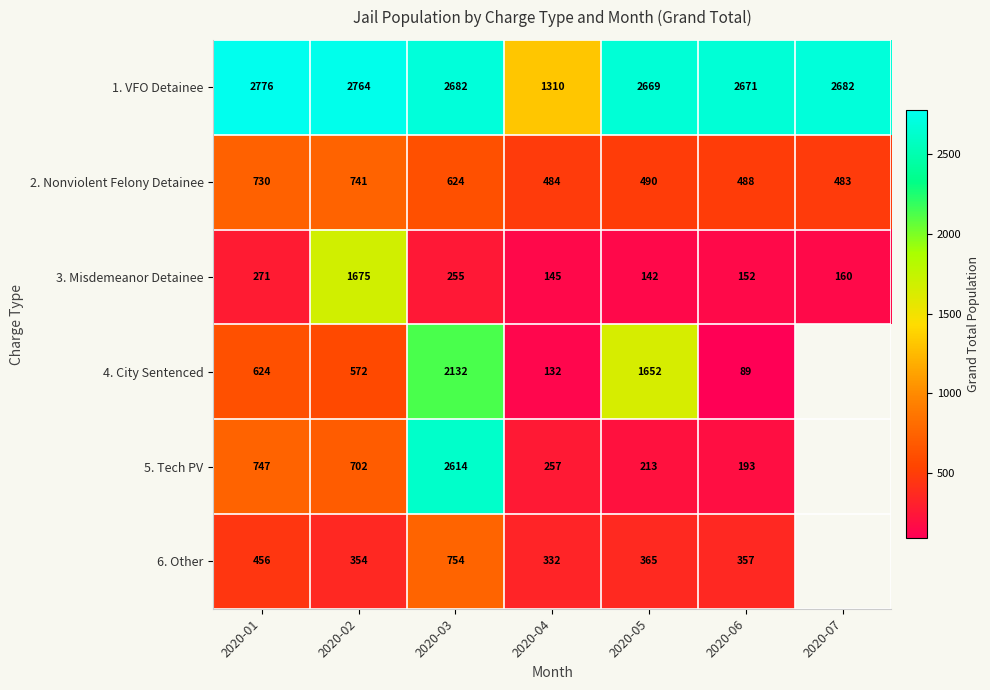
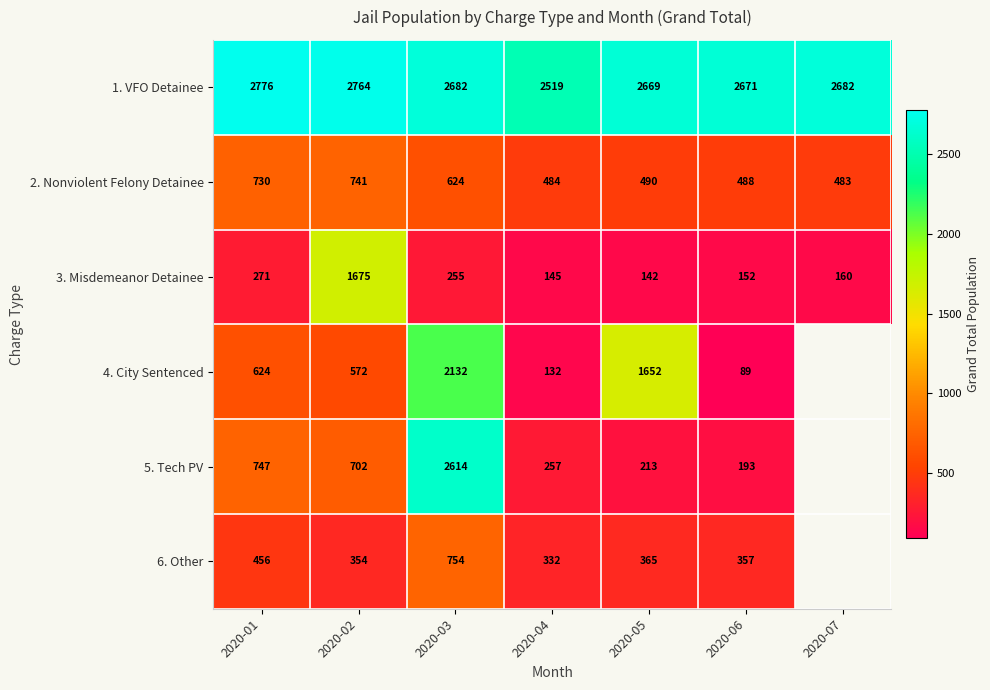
1. VFO Detainee, 2020-04: 1310 -> 2519
